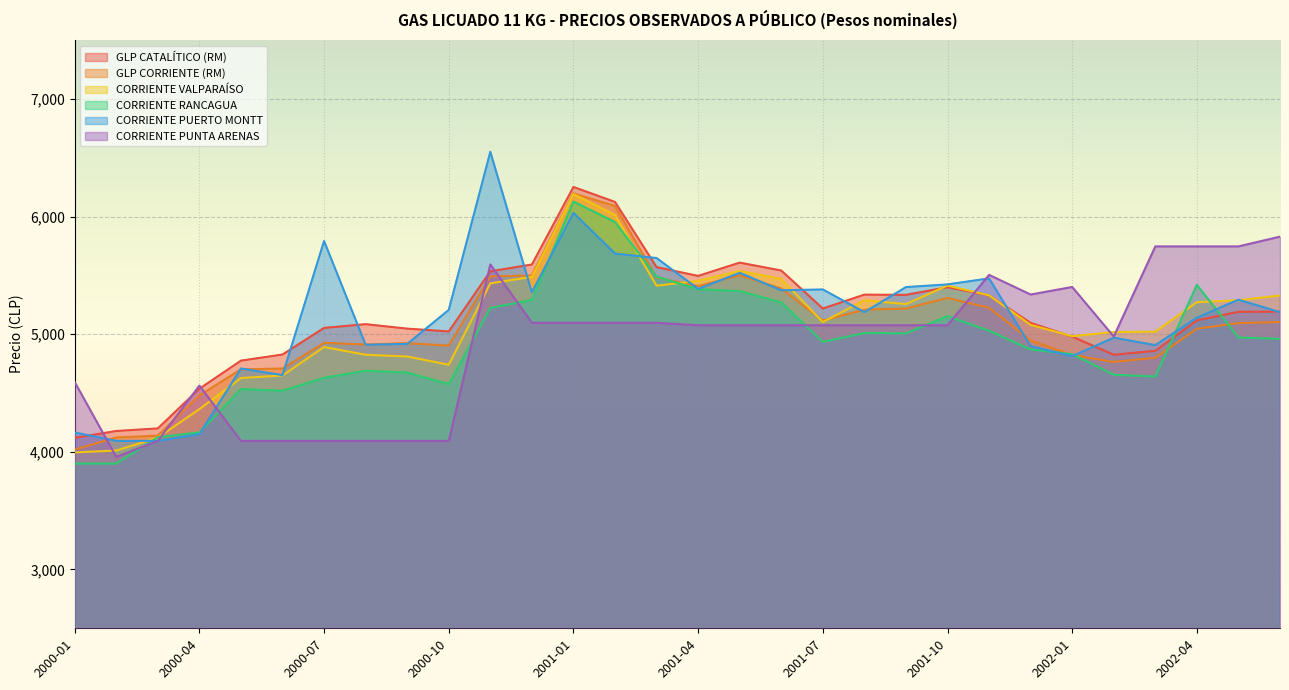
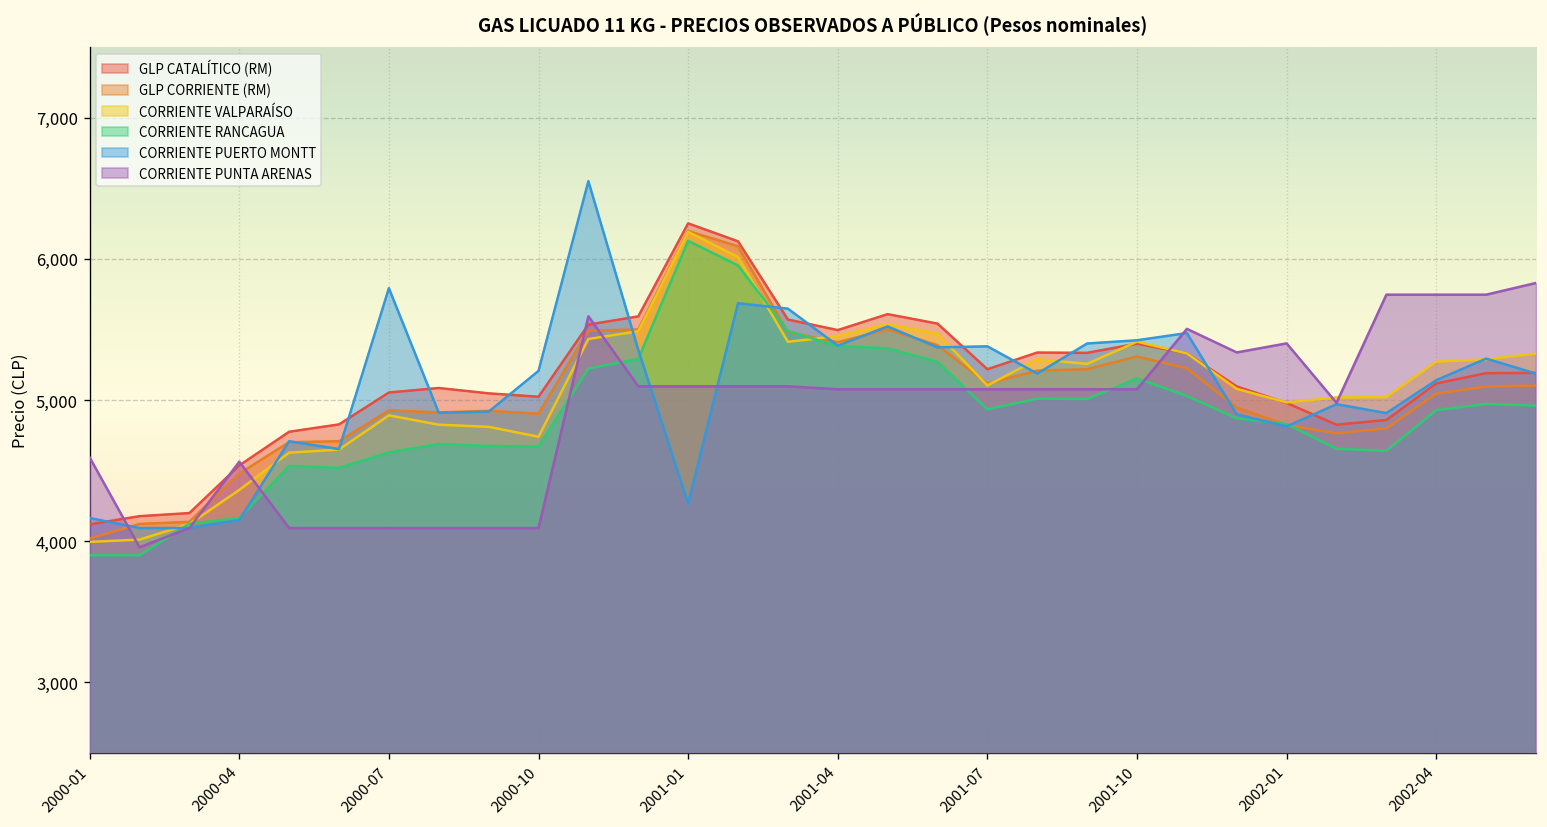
CORRIENTE RANCAGUA, 2000-10: 4,580 -> 4,670
CORRIENTE PUERTO MONTT, 2001-01: 6,030 -> 4,270
CORRIENTE RANCAGUA, 2002-04: 5,420 -> 4,930
